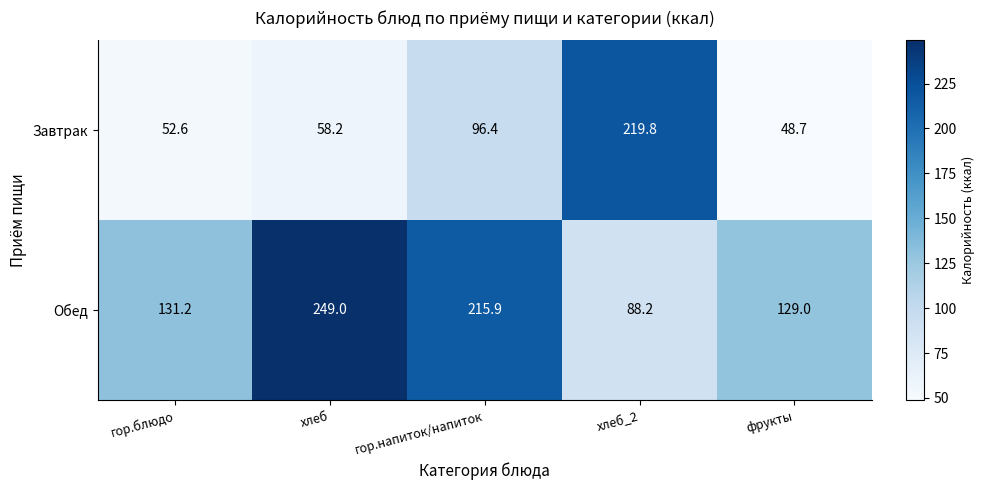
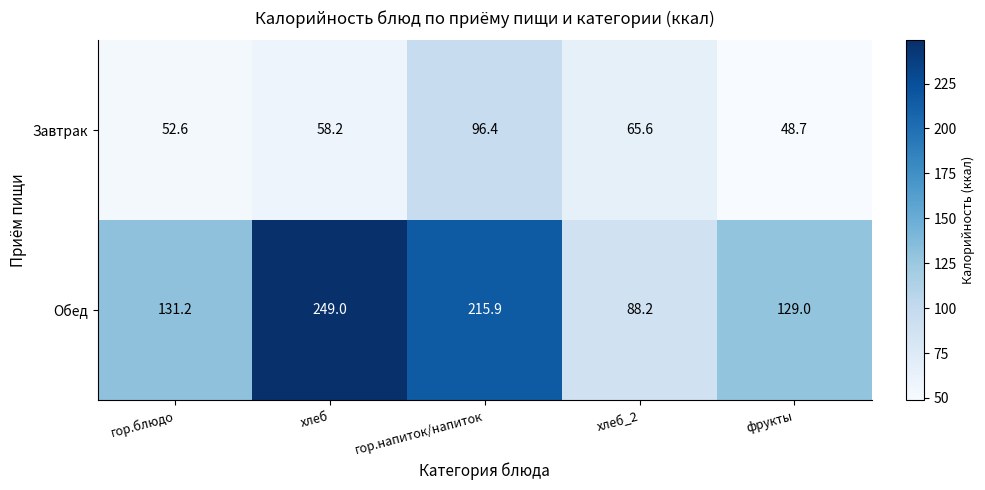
Завтрак, хлеб_2: 219.8 -> 65.6
